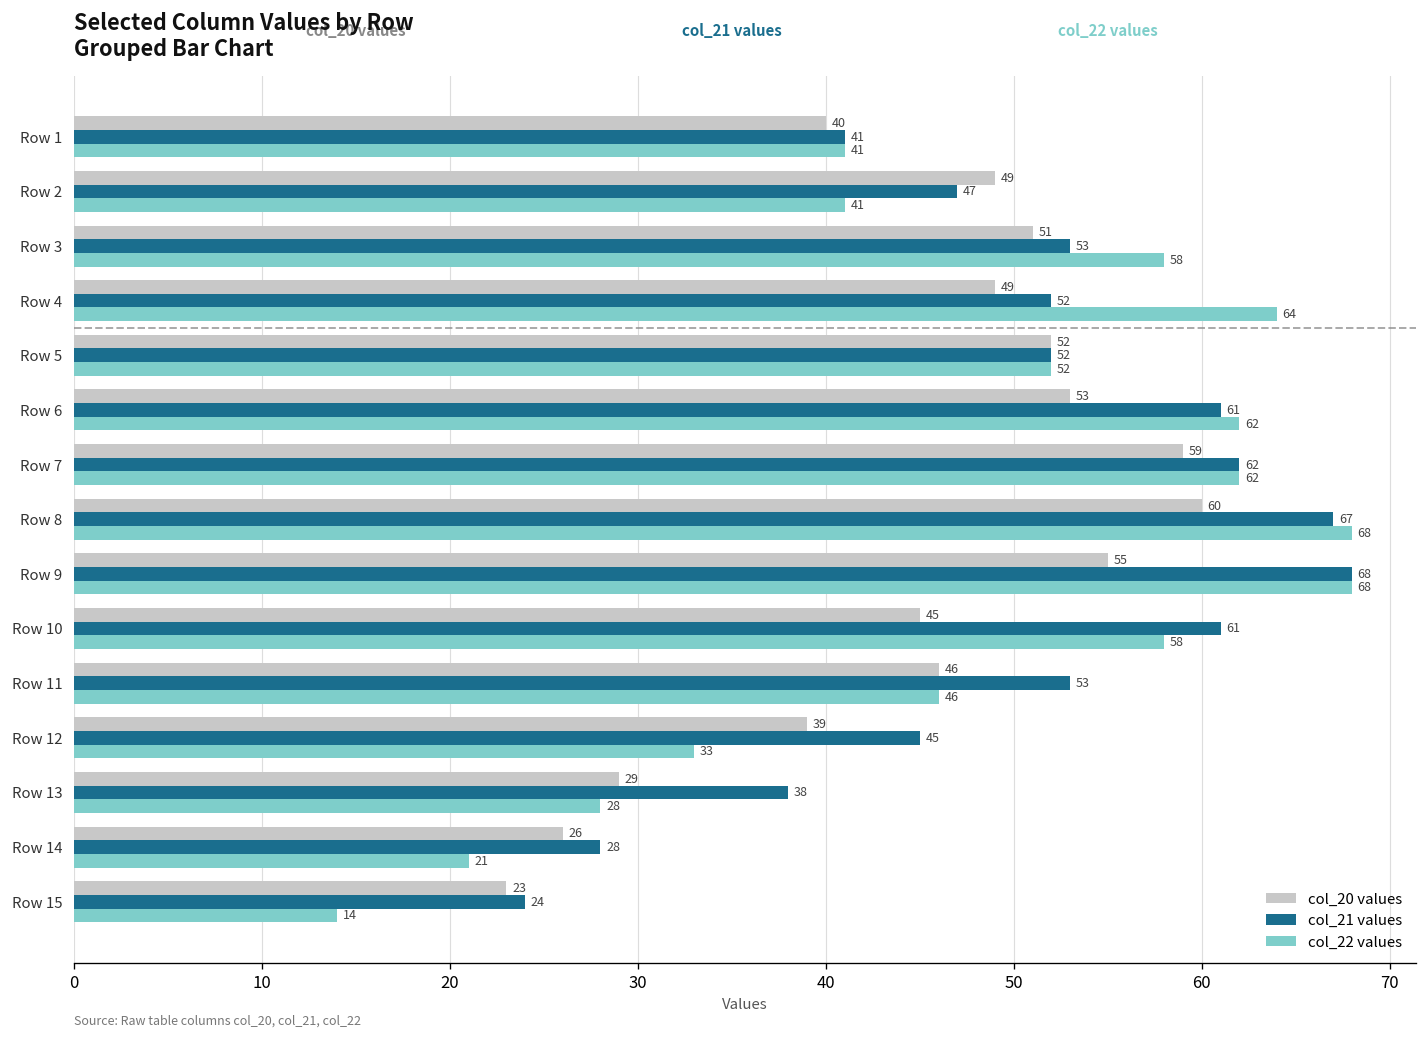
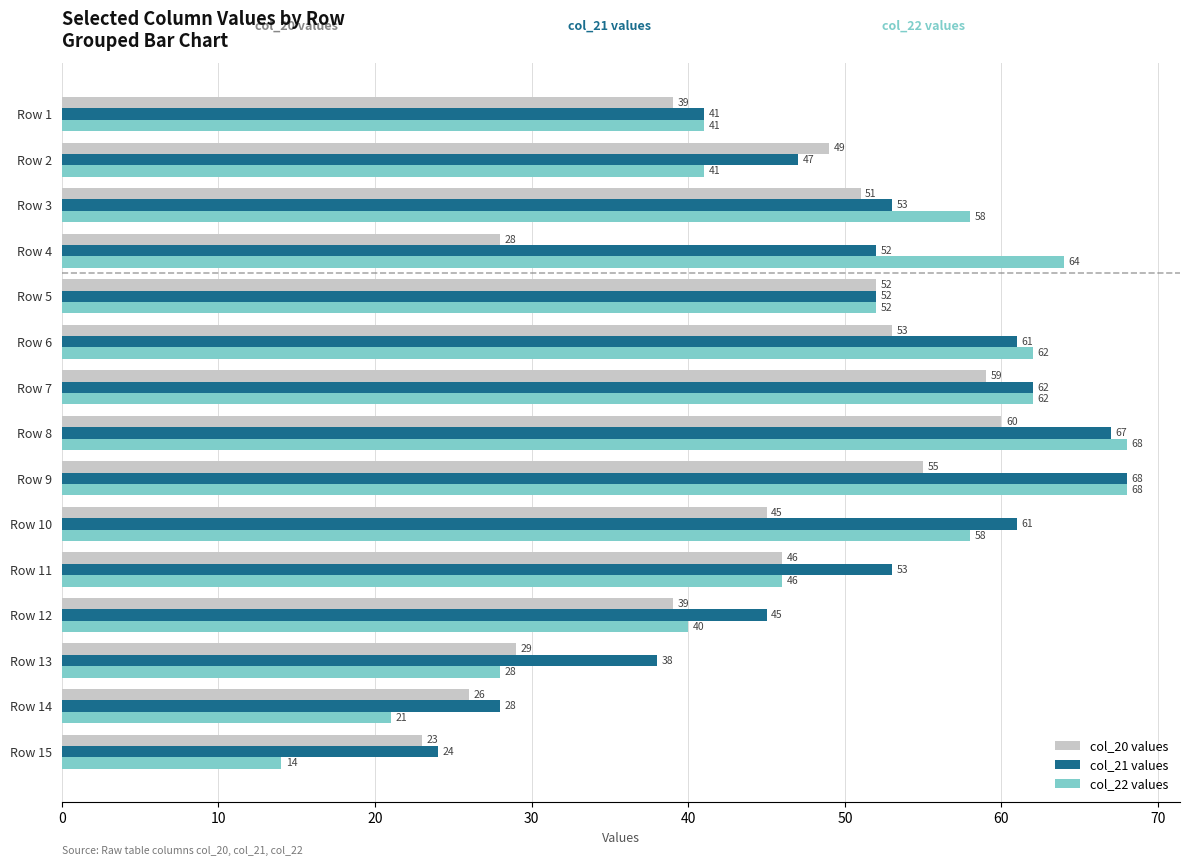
col_20 values, Row 1: 40 -> 39
col_20 values, Row 4: 49 -> 28
col_22 values, Row 12: 33 -> 40
